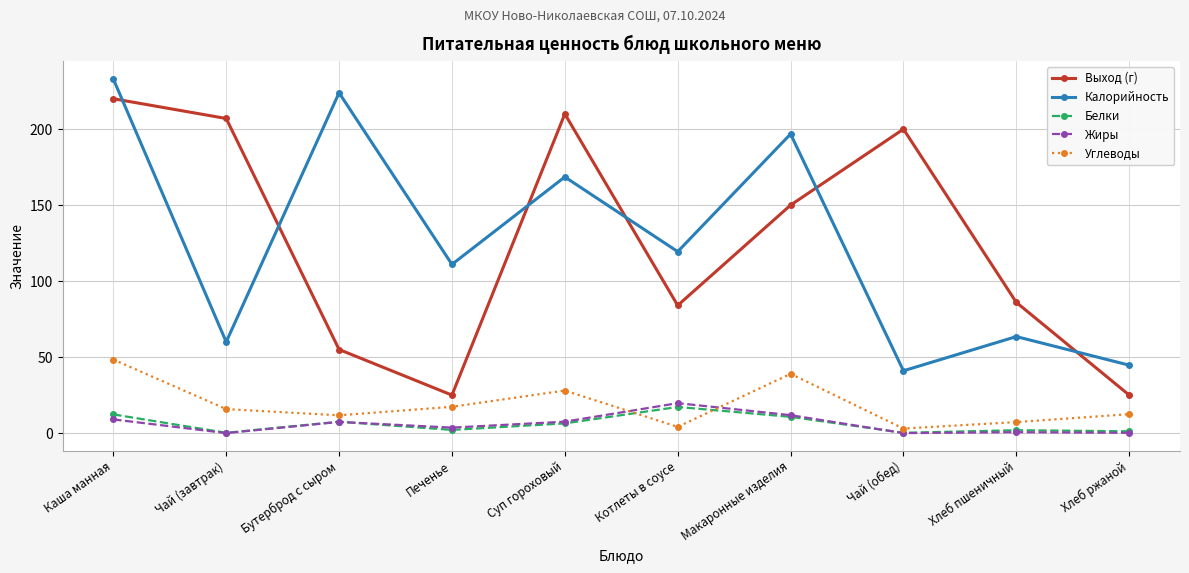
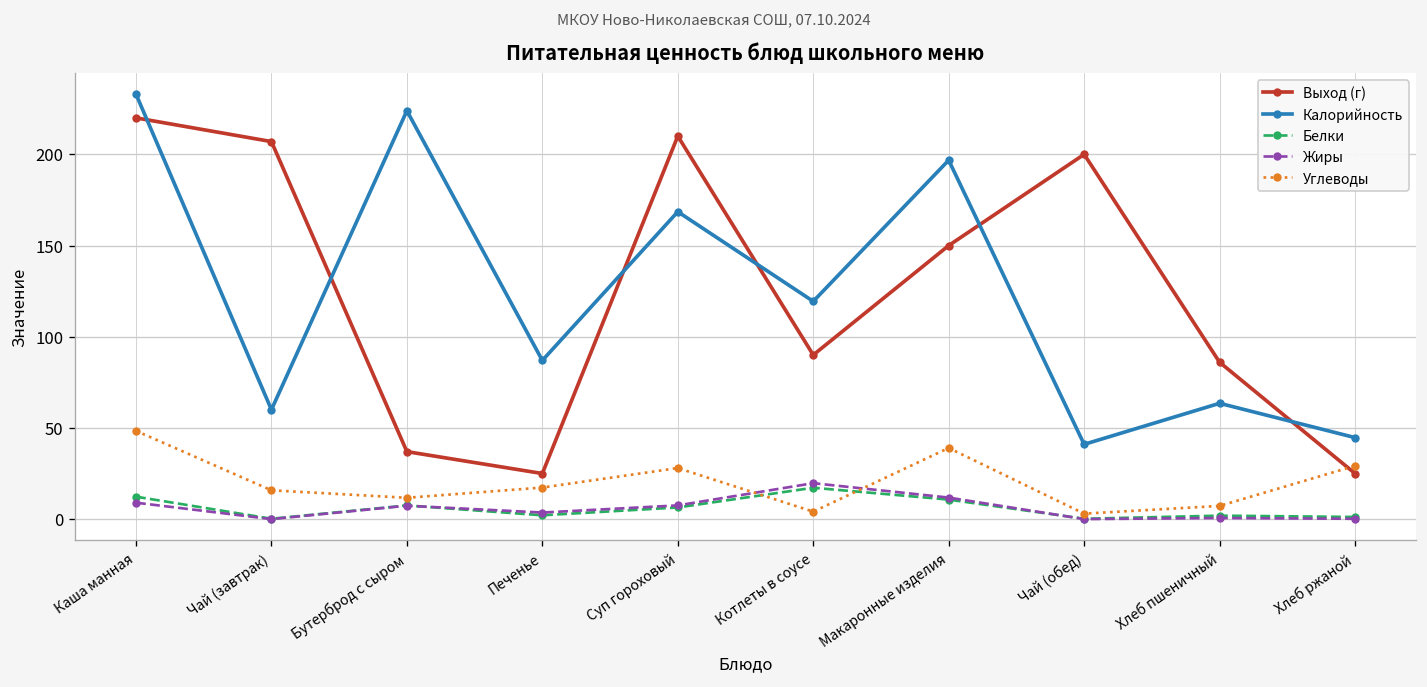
Выход (г), Бутерброд с сыром: 55 -> 37
Калорийность, Печенье: 111 -> 87
Выход (г), Котлеты в соусе: 84 -> 90
Углеводы, Хлеб ржаной: 12 -> 29
